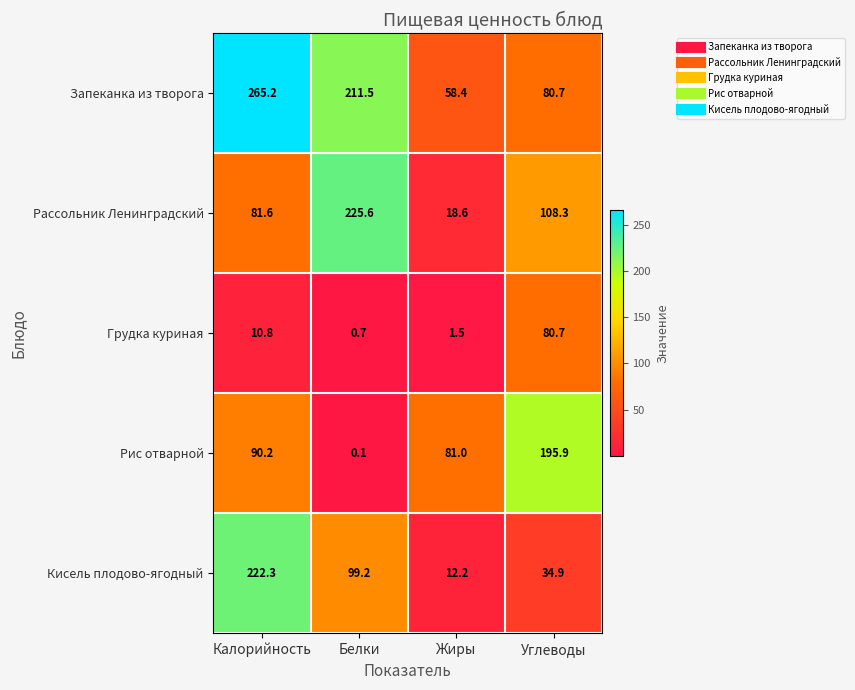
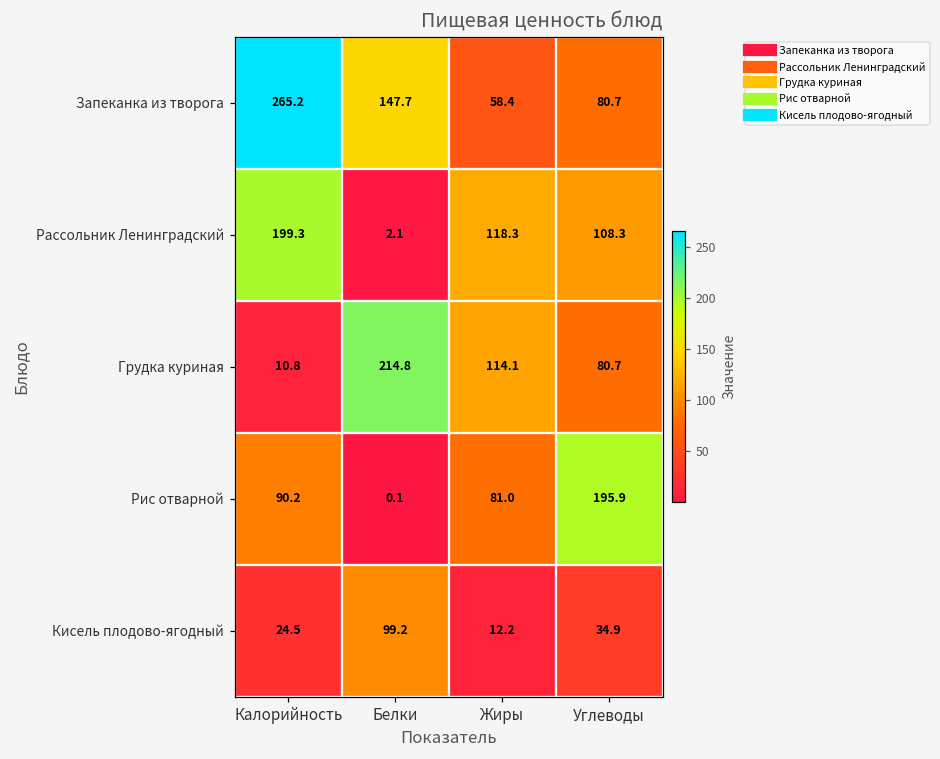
Запеканка из творога, Белки: 211.5 -> 147.7
Рассольник Ленинградский, Калорийность: 81.6 -> 199.3
Рассольник Ленинградский, Белки: 225.6 -> 2.1
Рассольник Ленинградский, Жиры: 18.6 -> 118.3
Грудка куриная, Белки: 0.7 -> 214.8
Грудка куриная, Жиры: 1.5 -> 114.1
Кисель плодово-ягодный, Калорийность: 222.3 -> 24.5
